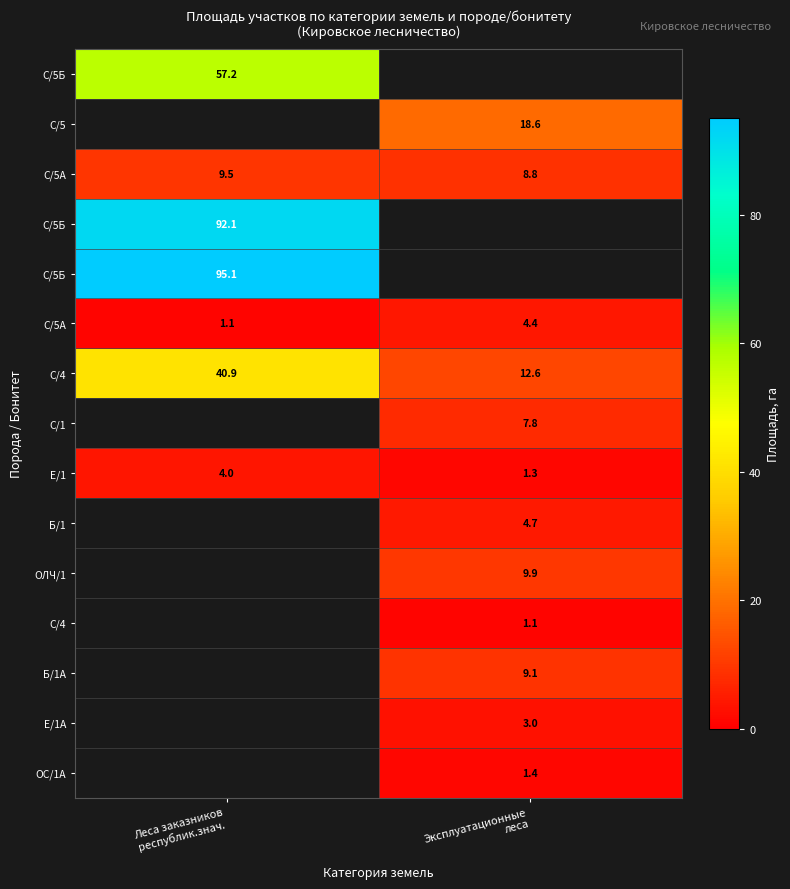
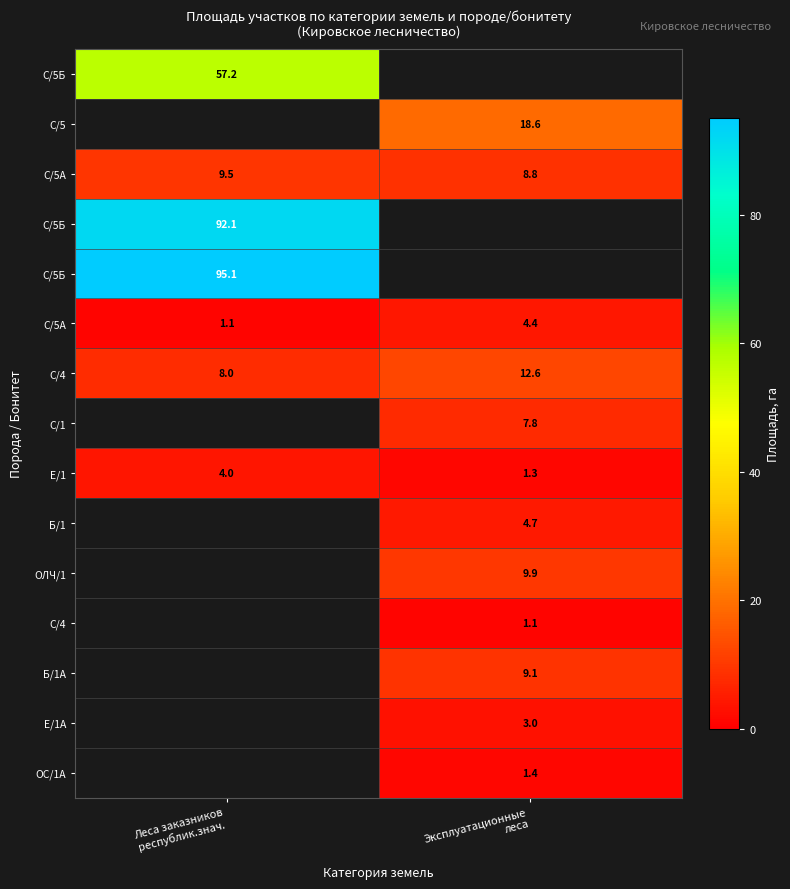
С/4, Леса заказников республик.знач.: 40.9 -> 8.0
